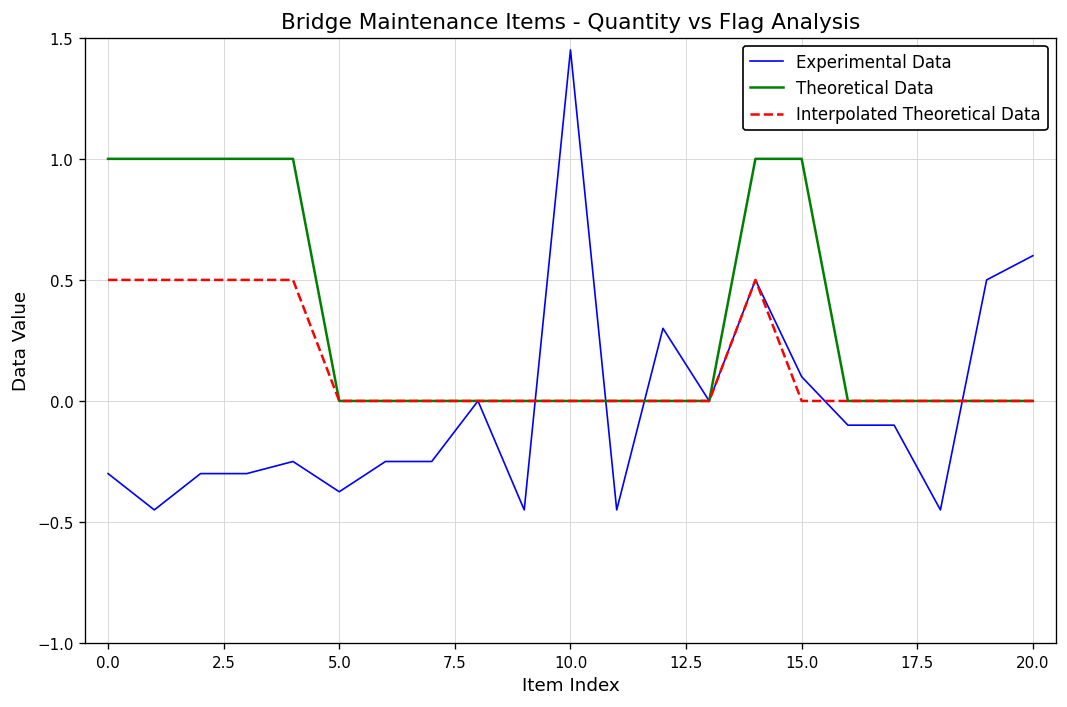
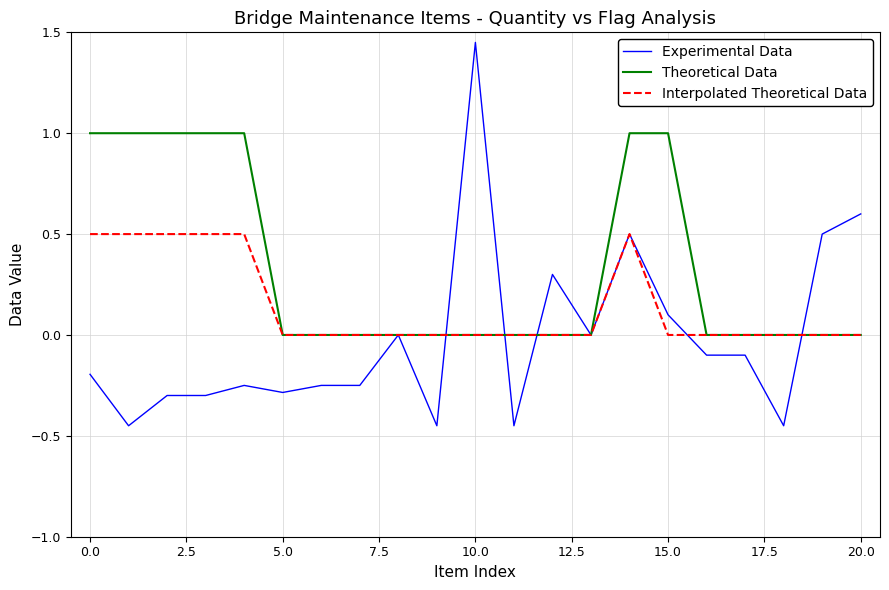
Experimental Data, 0.0: -0.30 -> -0.20
Experimental Data, 5.0: -0.38 -> -0.29
